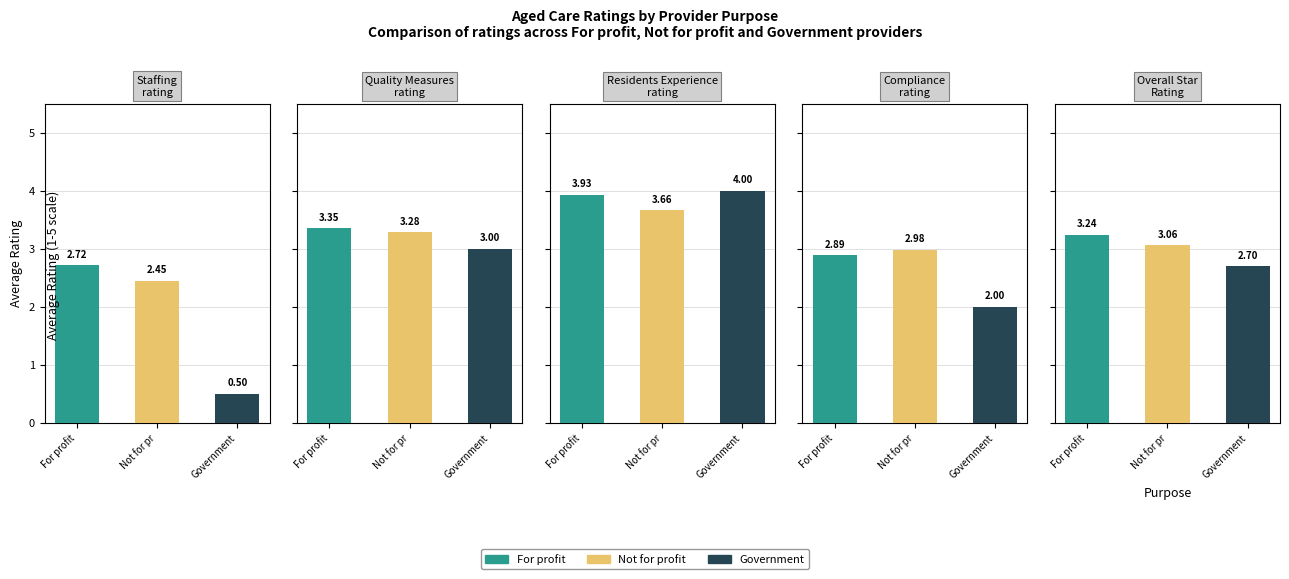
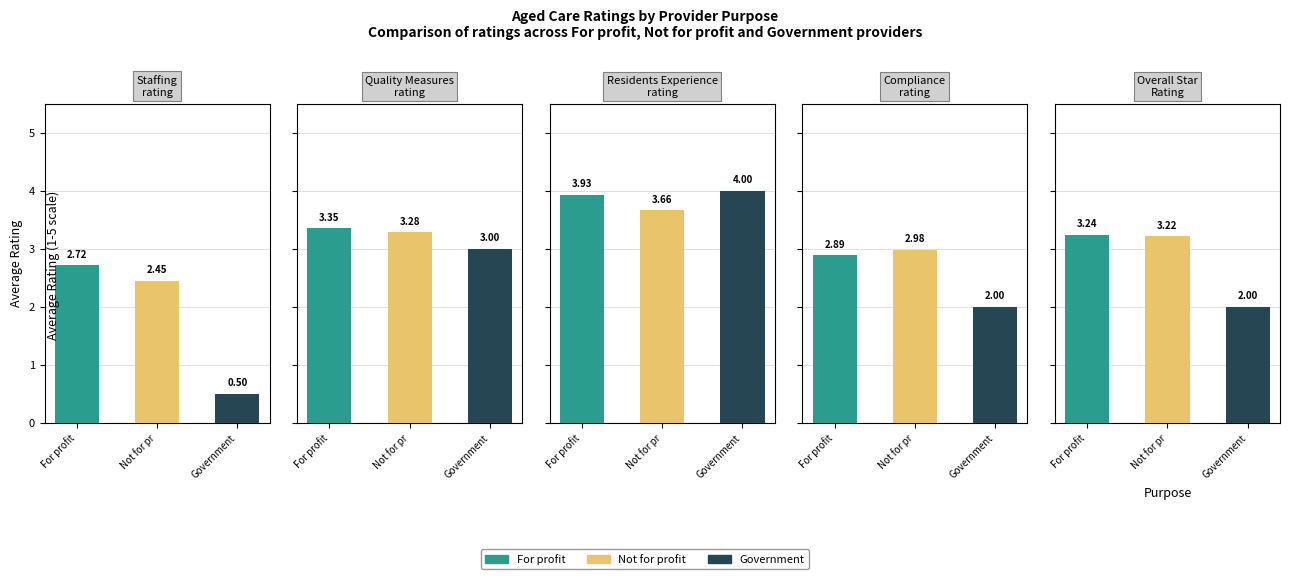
Overall Star Rating, Not for pr: 3.06 -> 3.22
Overall Star Rating, Government: 2.70 -> 2.00
